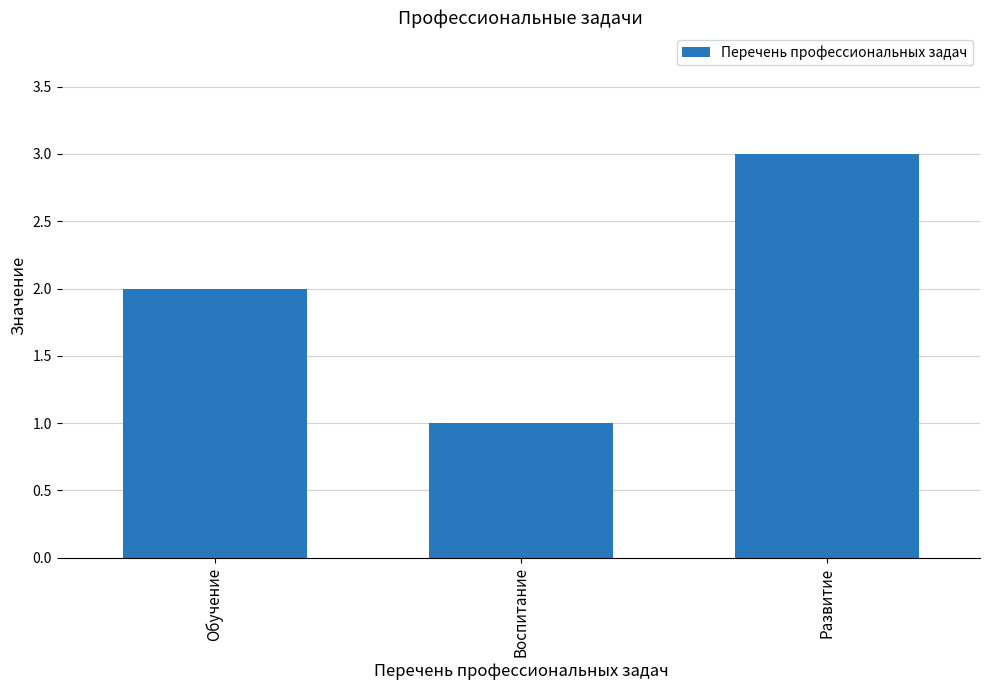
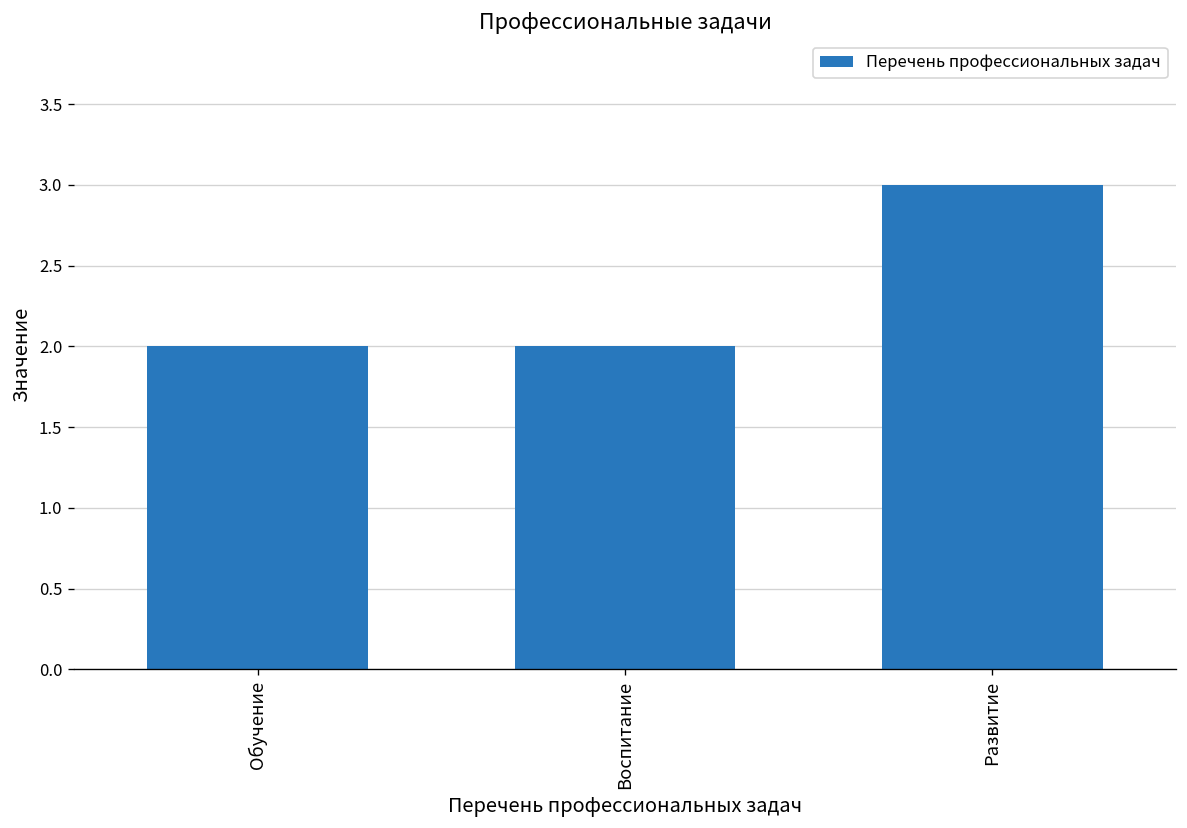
Воспитание: 1 -> 2
